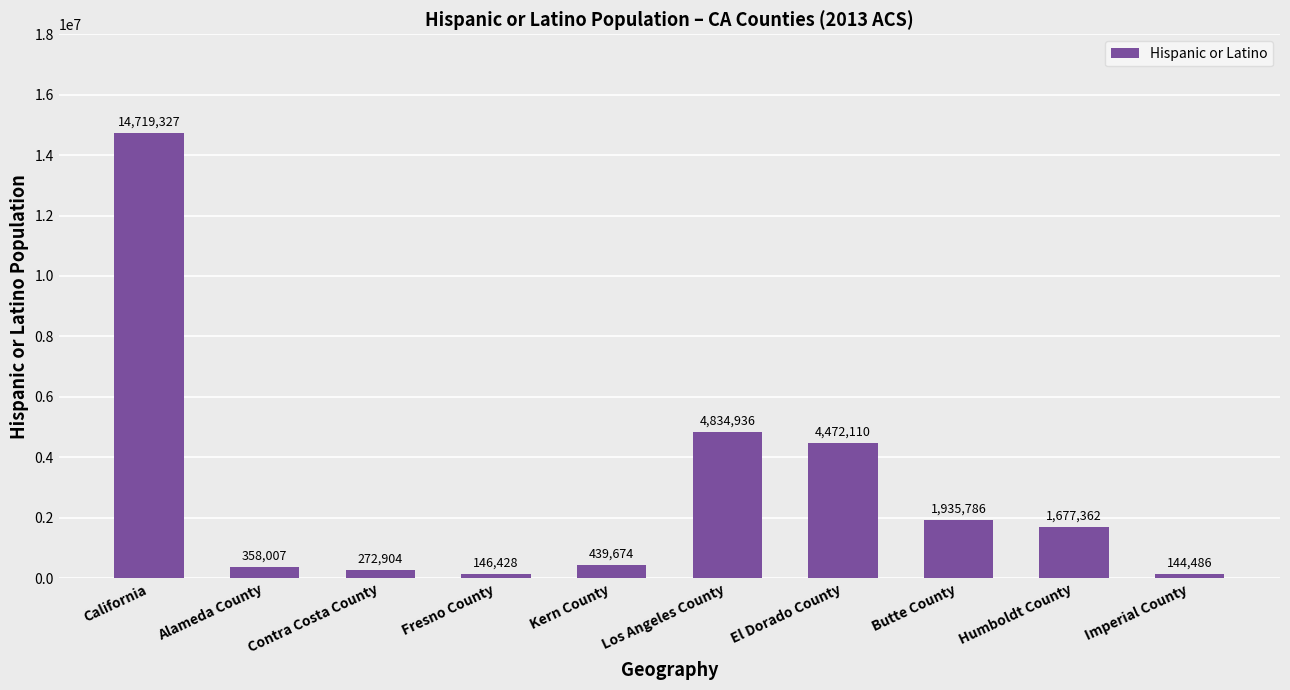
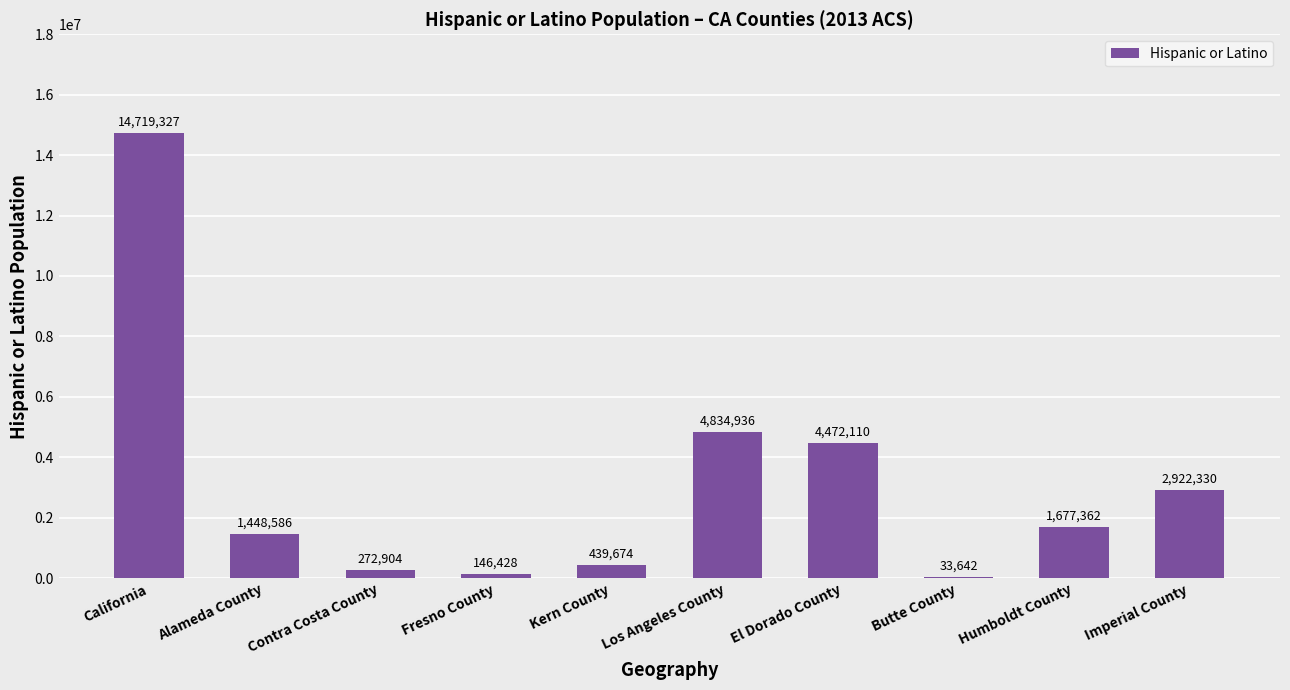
Alameda County: 358,007 -> 1,448,586
Butte County: 1,935,786 -> 33,642
Imperial County: 144,486 -> 2,922,330
